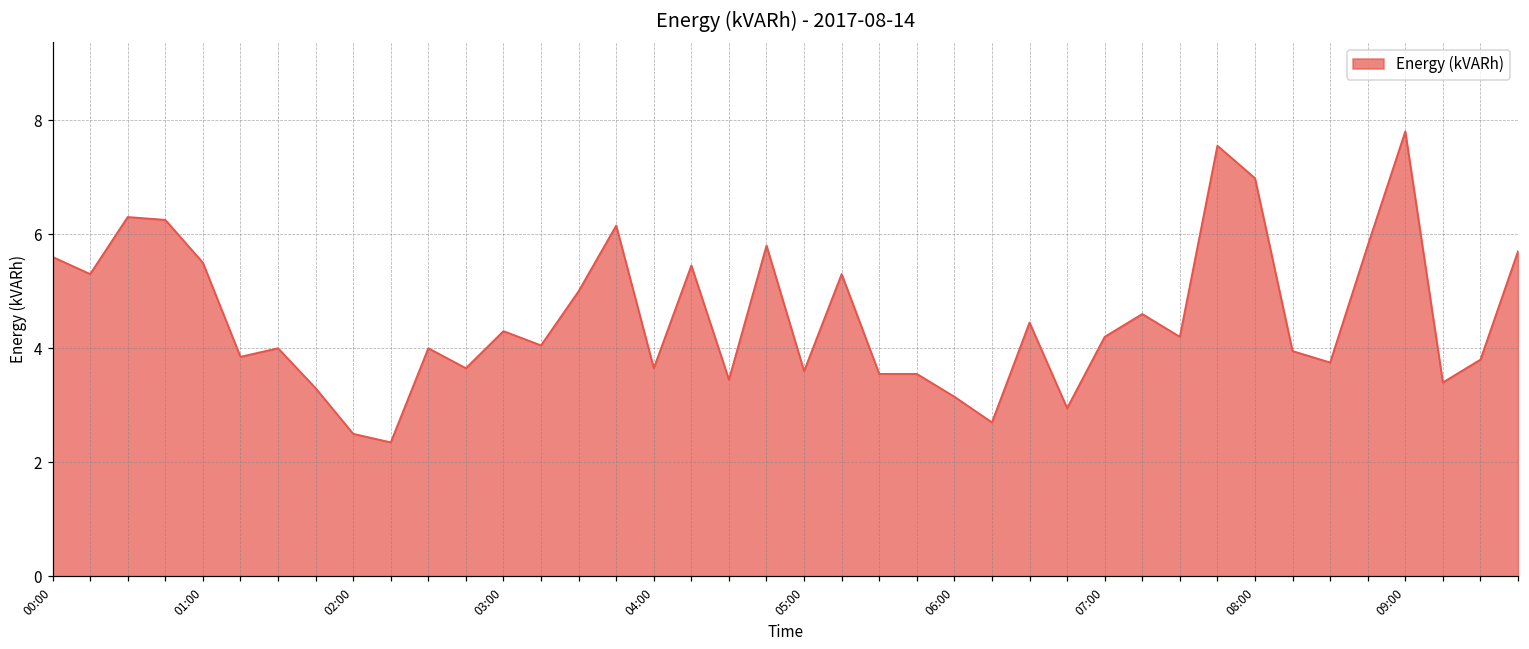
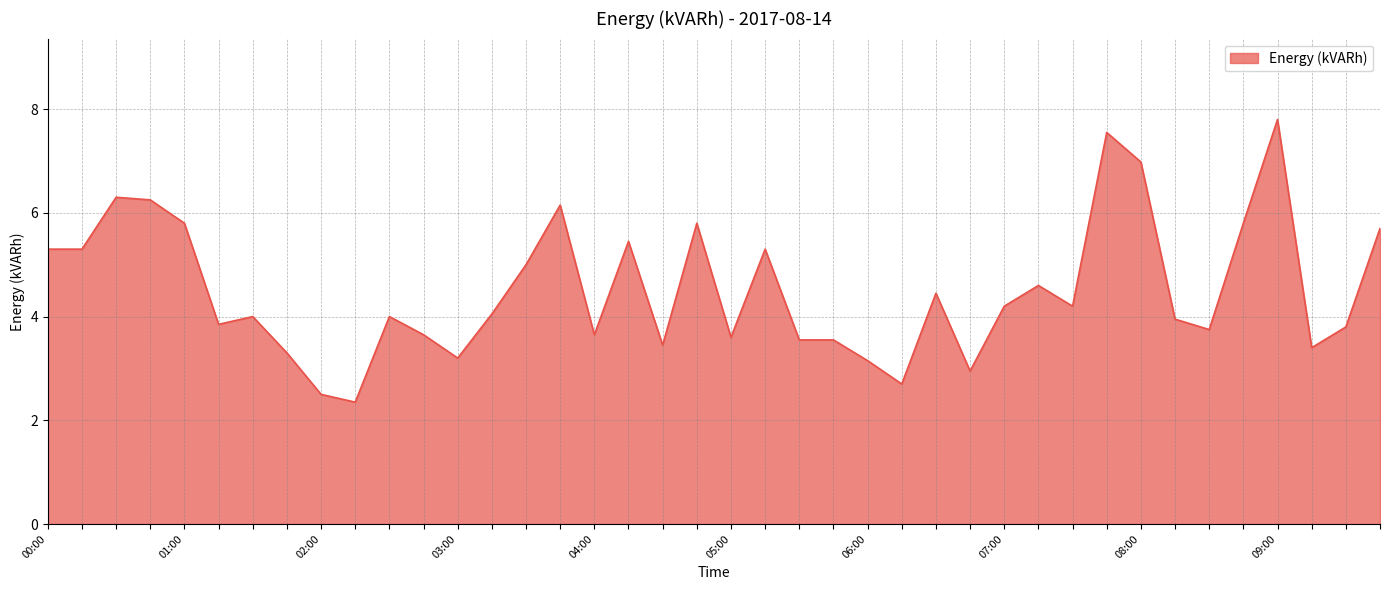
00:00: 5.6 -> 5.3
01:00: 5.5 -> 5.8
03:00: 4.3 -> 3.2
